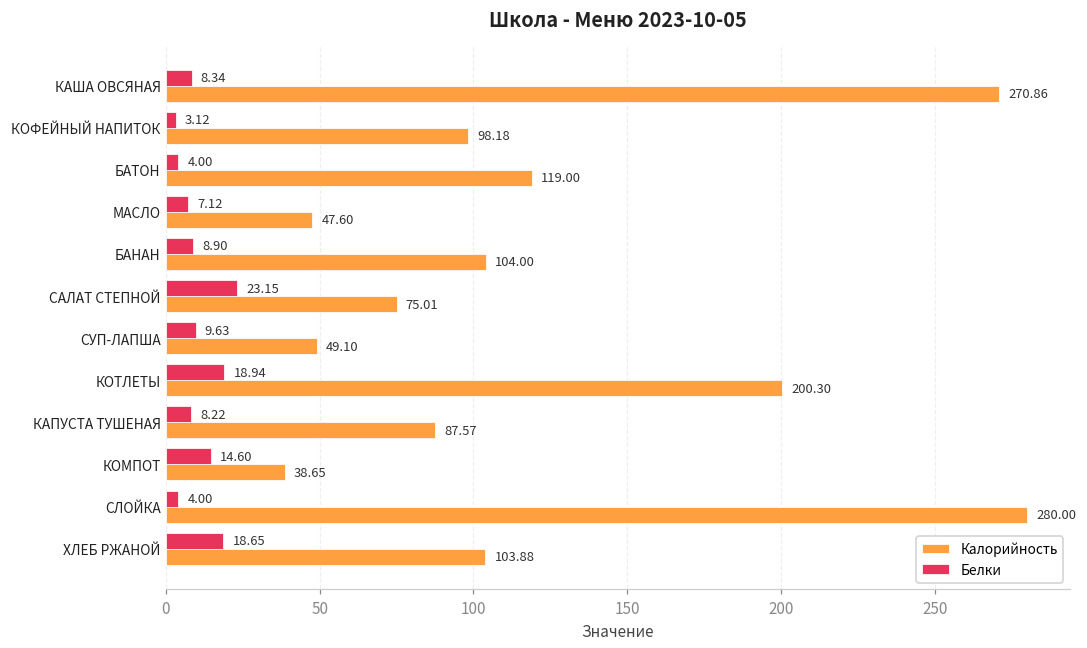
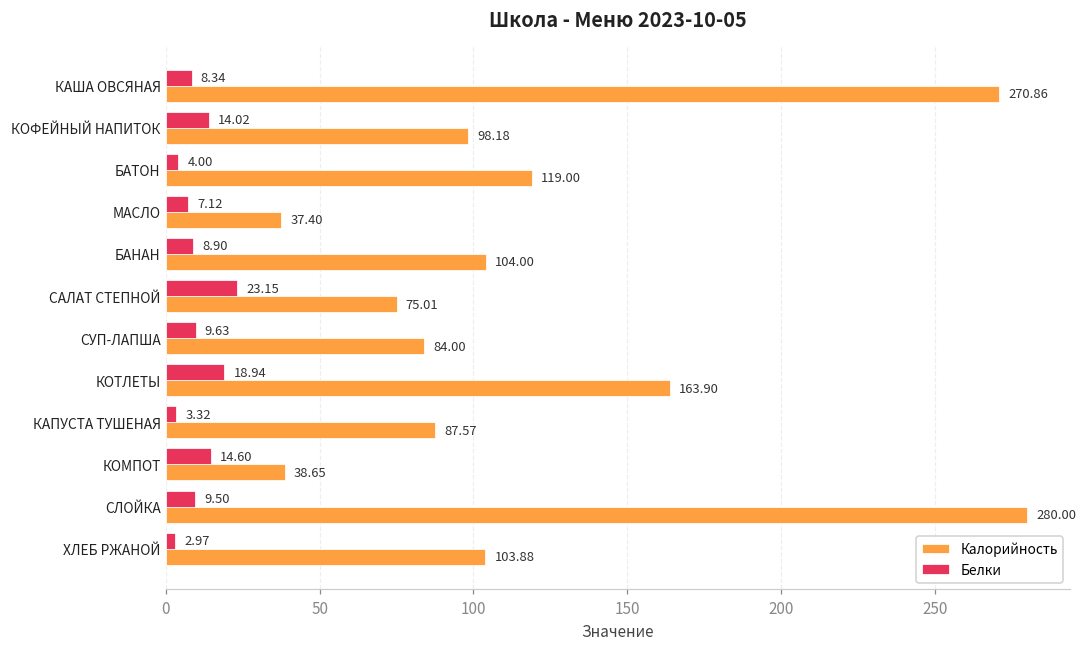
Белки, КОФЕЙНЫЙ НАПИТОК: 3.12 -> 14.02
Калорийность, МАСЛО: 47.60 -> 37.40
Калорийность, СУП-ЛАПША: 49.10 -> 84.00
Калорийность, КОТЛЕТЫ: 200.30 -> 163.90
Белки, КАПУСТА ТУШЕНАЯ: 8.22 -> 3.32
Белки, СЛОЙКА: 4.00 -> 9.50
Белки, ХЛЕБ РЖАНОЙ: 18.65 -> 2.97
